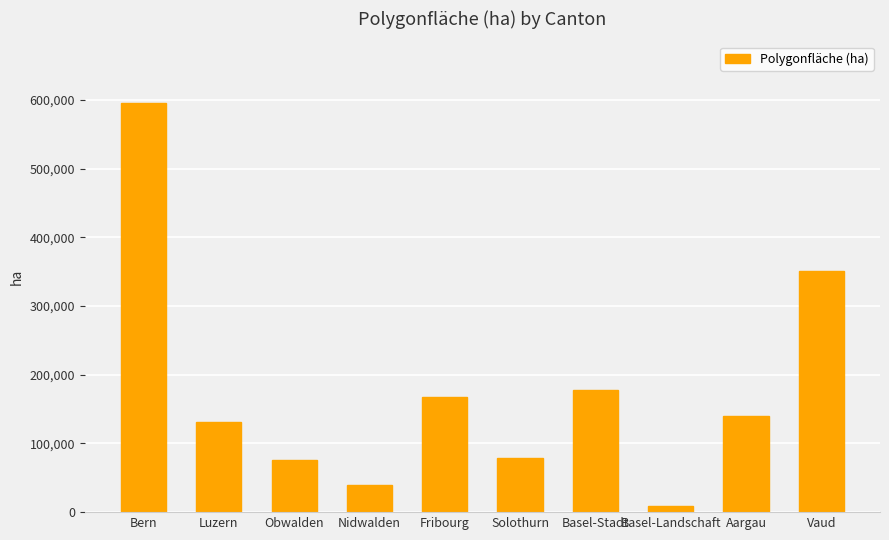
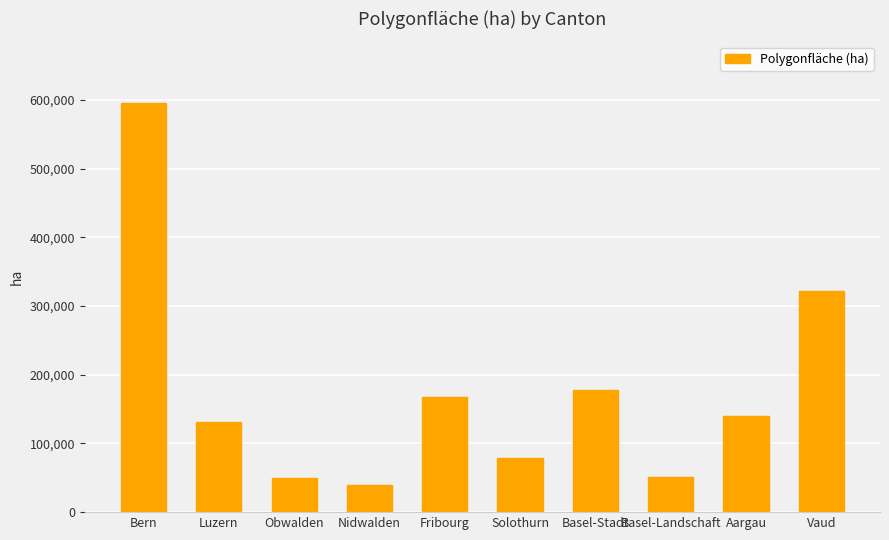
Obwalden: 80,000 -> 50,000
Basel-Landschaft: 10,000 -> 50,000
Vaud: 350,000 -> 320,000
